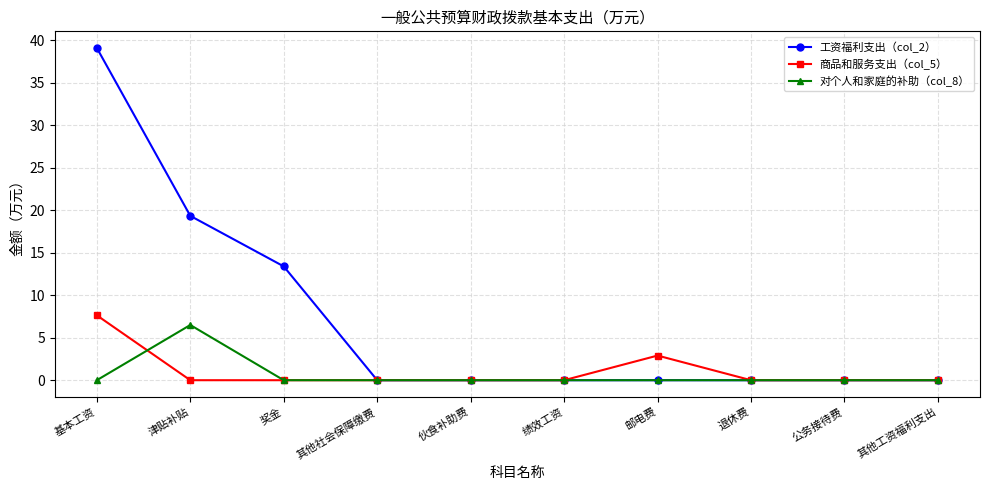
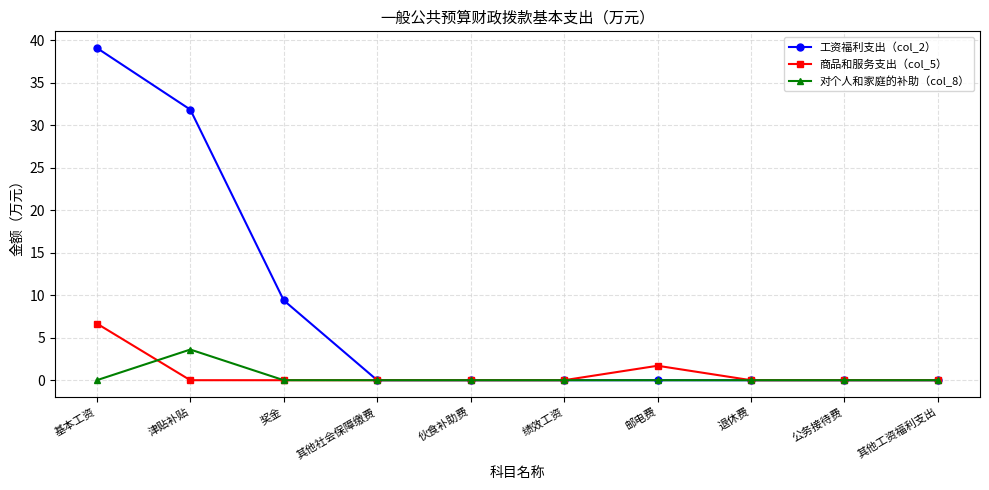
商品和服务支出（col_5）, 基本工资: 8 -> 7
工资福利支出（col_2）, 津贴补贴: 19 -> 32
对个人和家庭的补助（col_8）, 津贴补贴: 7 -> 4
工资福利支出（col_2）, 奖金: 13 -> 9
商品和服务支出（col_5）, 邮电费: 3 -> 2
